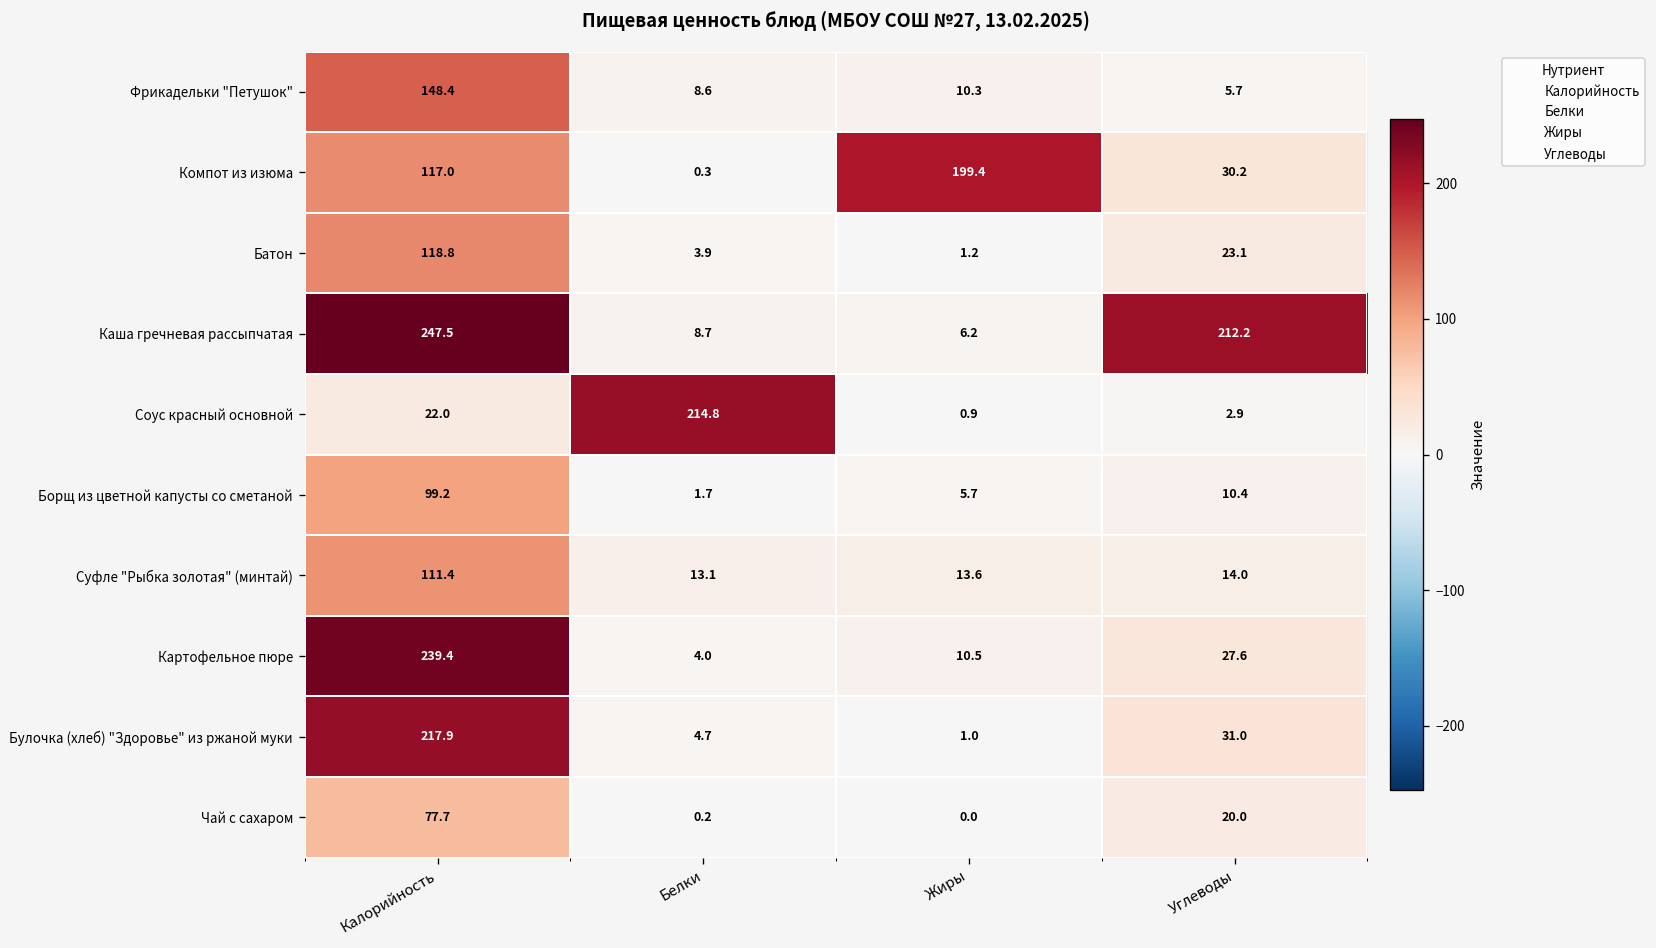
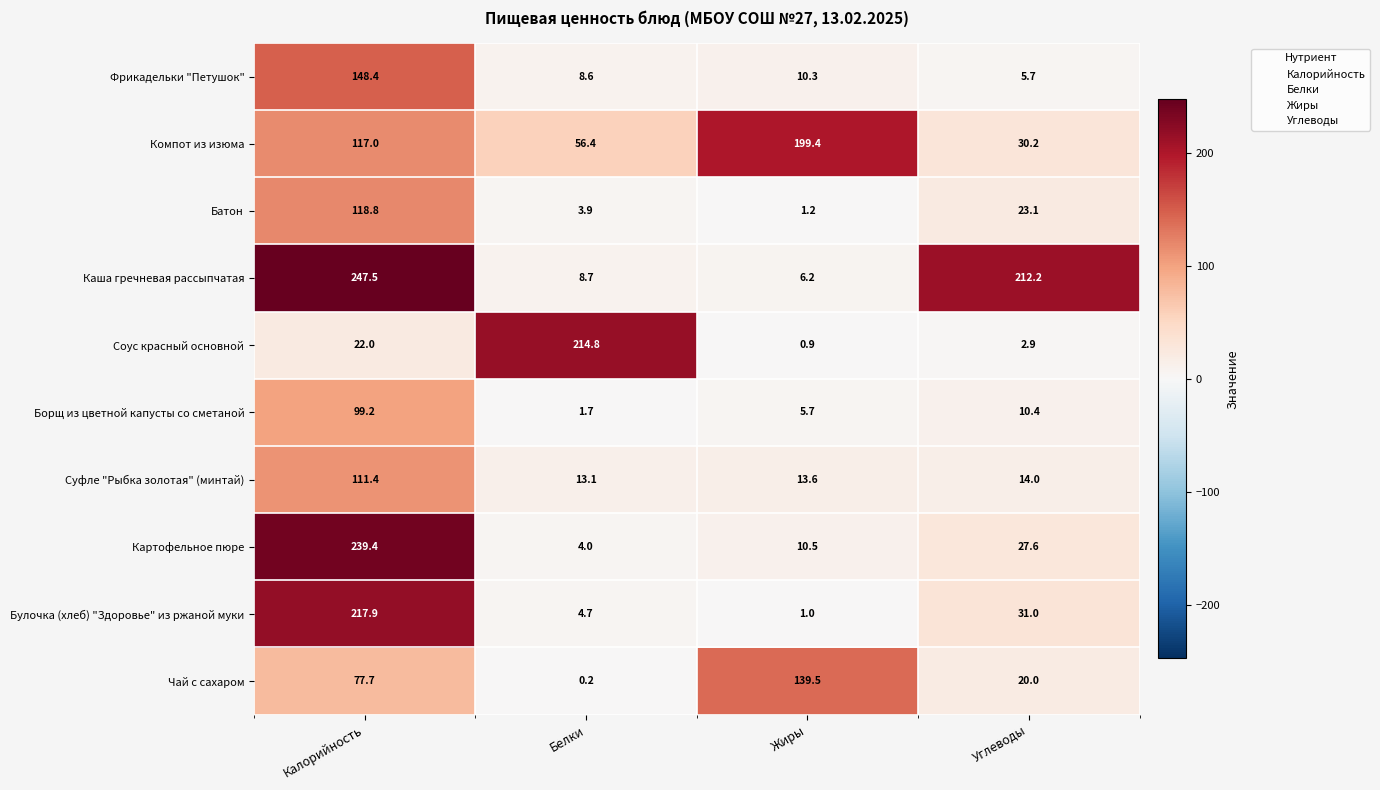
Компот из изюма, Белки: 0.3 -> 56.4
Чай с сахаром, Жиры: 0.0 -> 139.5
